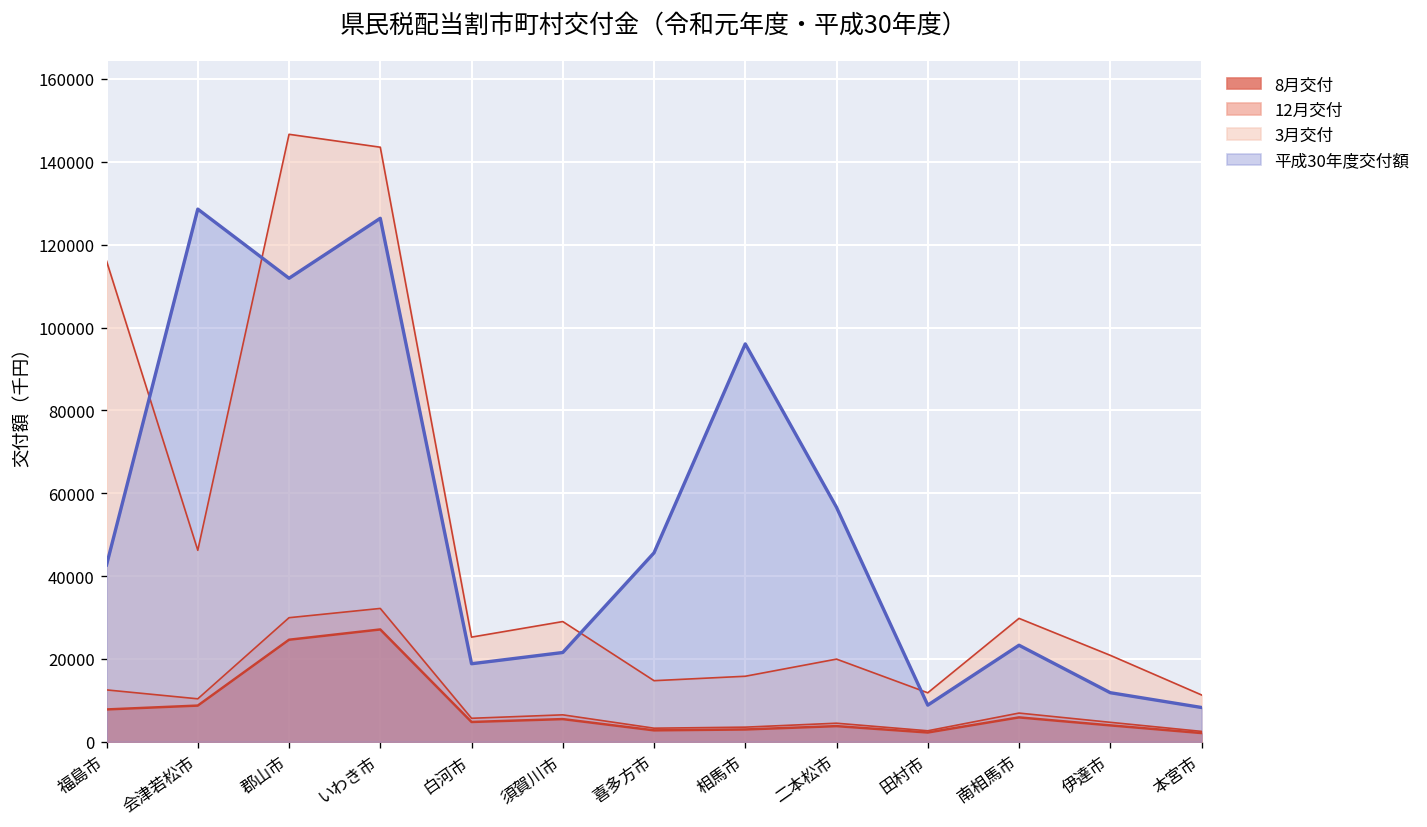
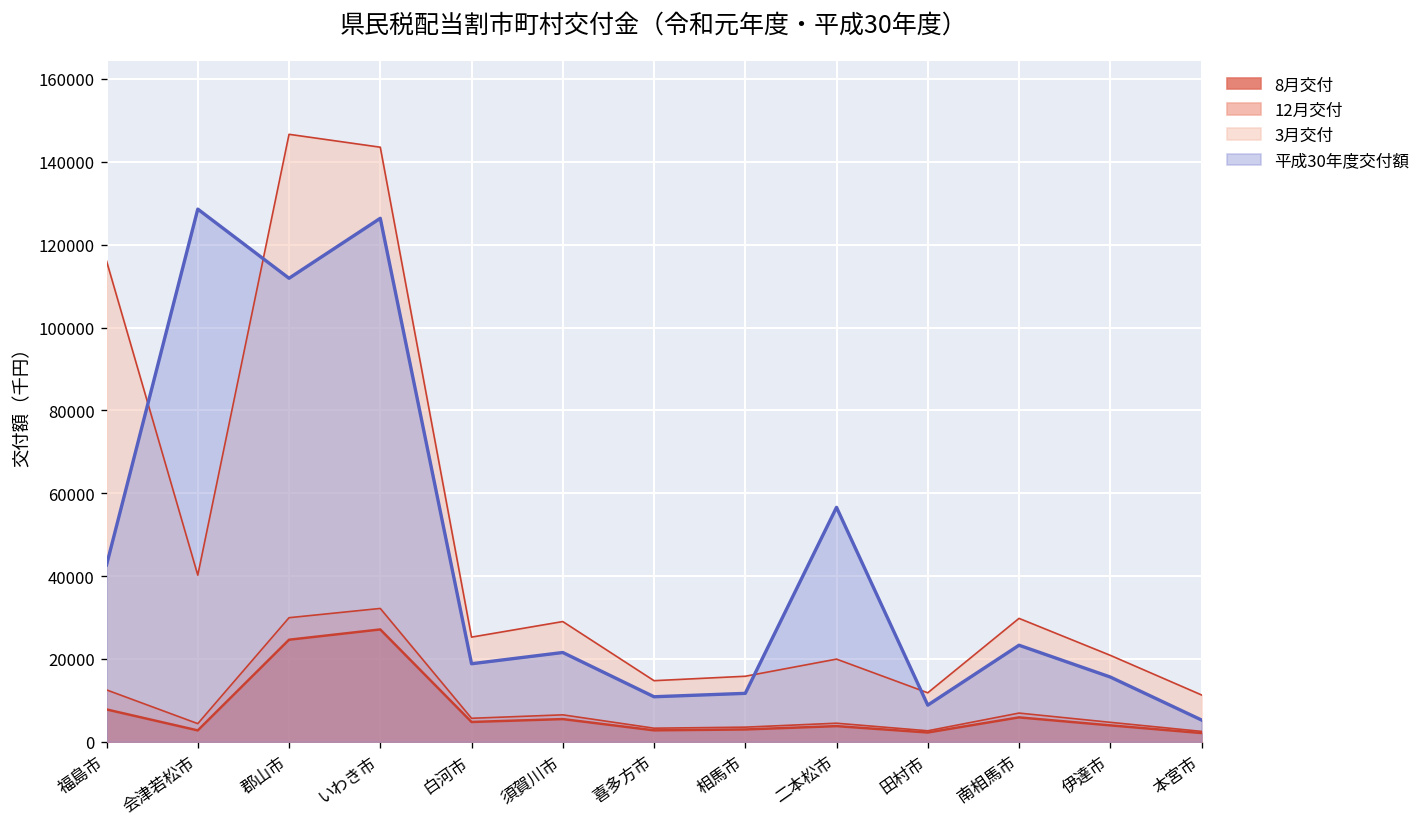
8月交付, 会津若松市: 9000 -> 3000
平成30年度交付額, 喜多方市: 46000 -> 11000
平成30年度交付額, 相馬市: 96000 -> 12000
平成30年度交付額, 伊達市: 12000 -> 16000
平成30年度交付額, 本宮市: 8000 -> 5000
